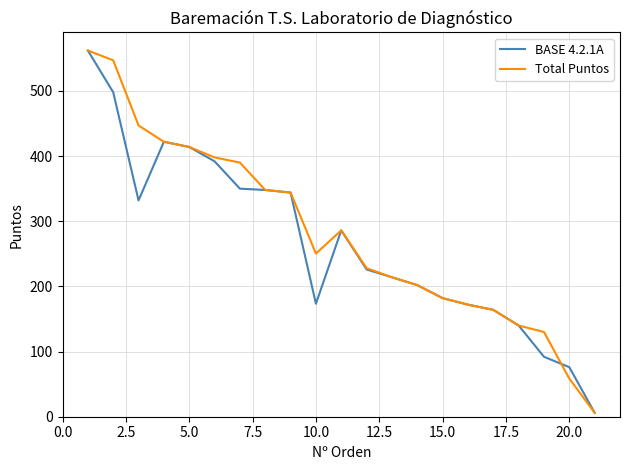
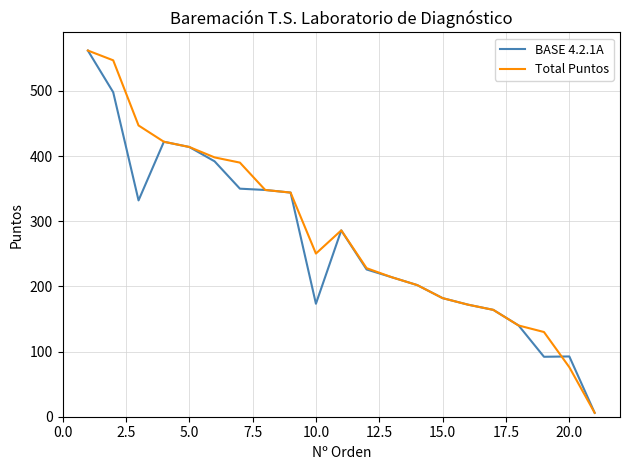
BASE 4.2.1A, 20.0: 80 -> 90
Total Puntos, 20.0: 60 -> 80
